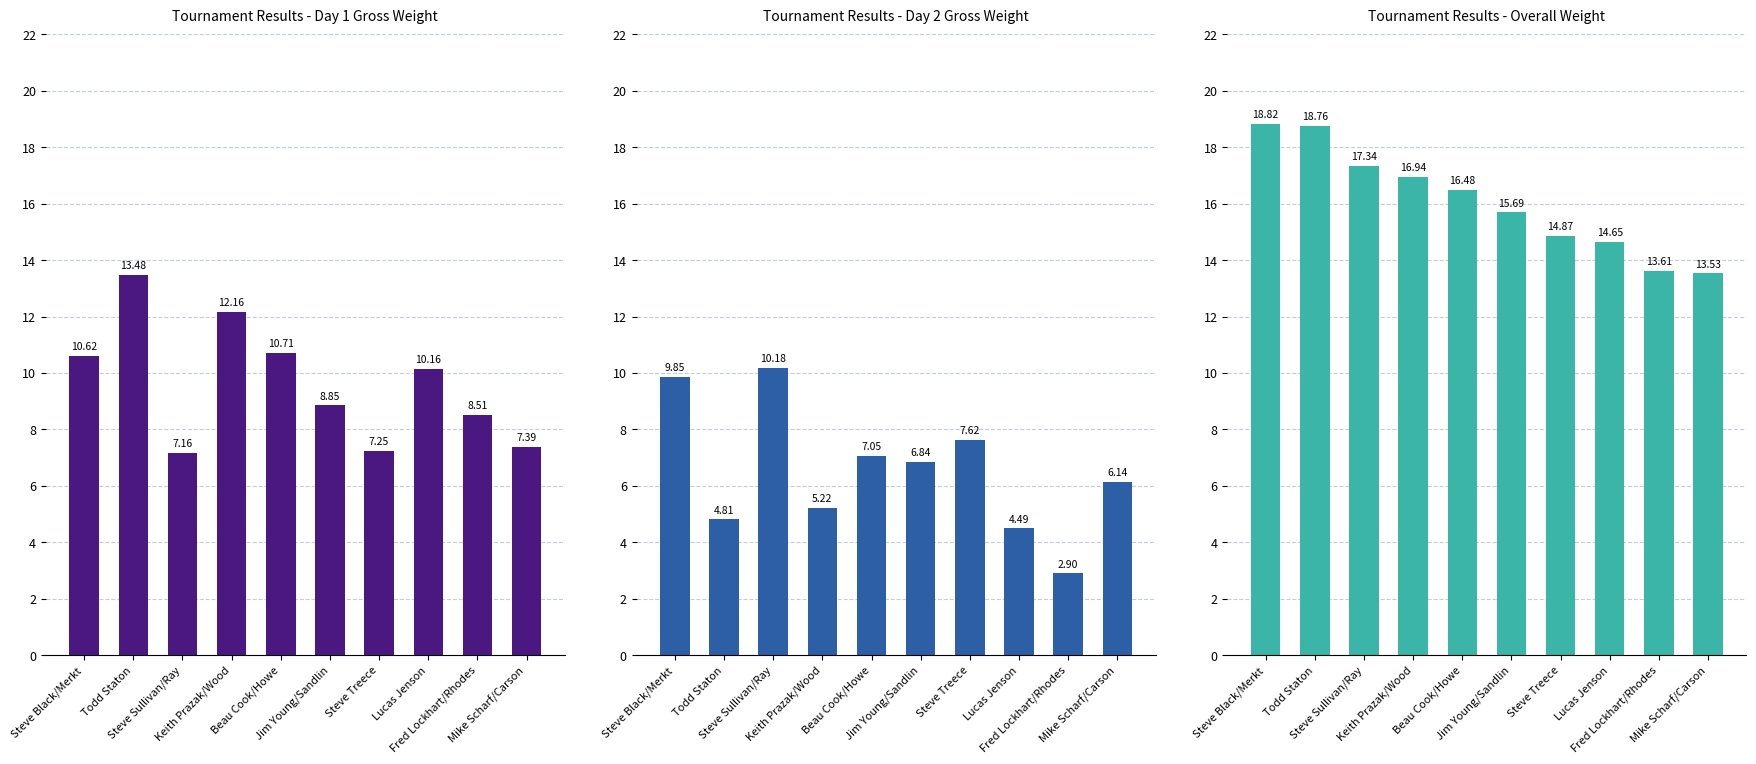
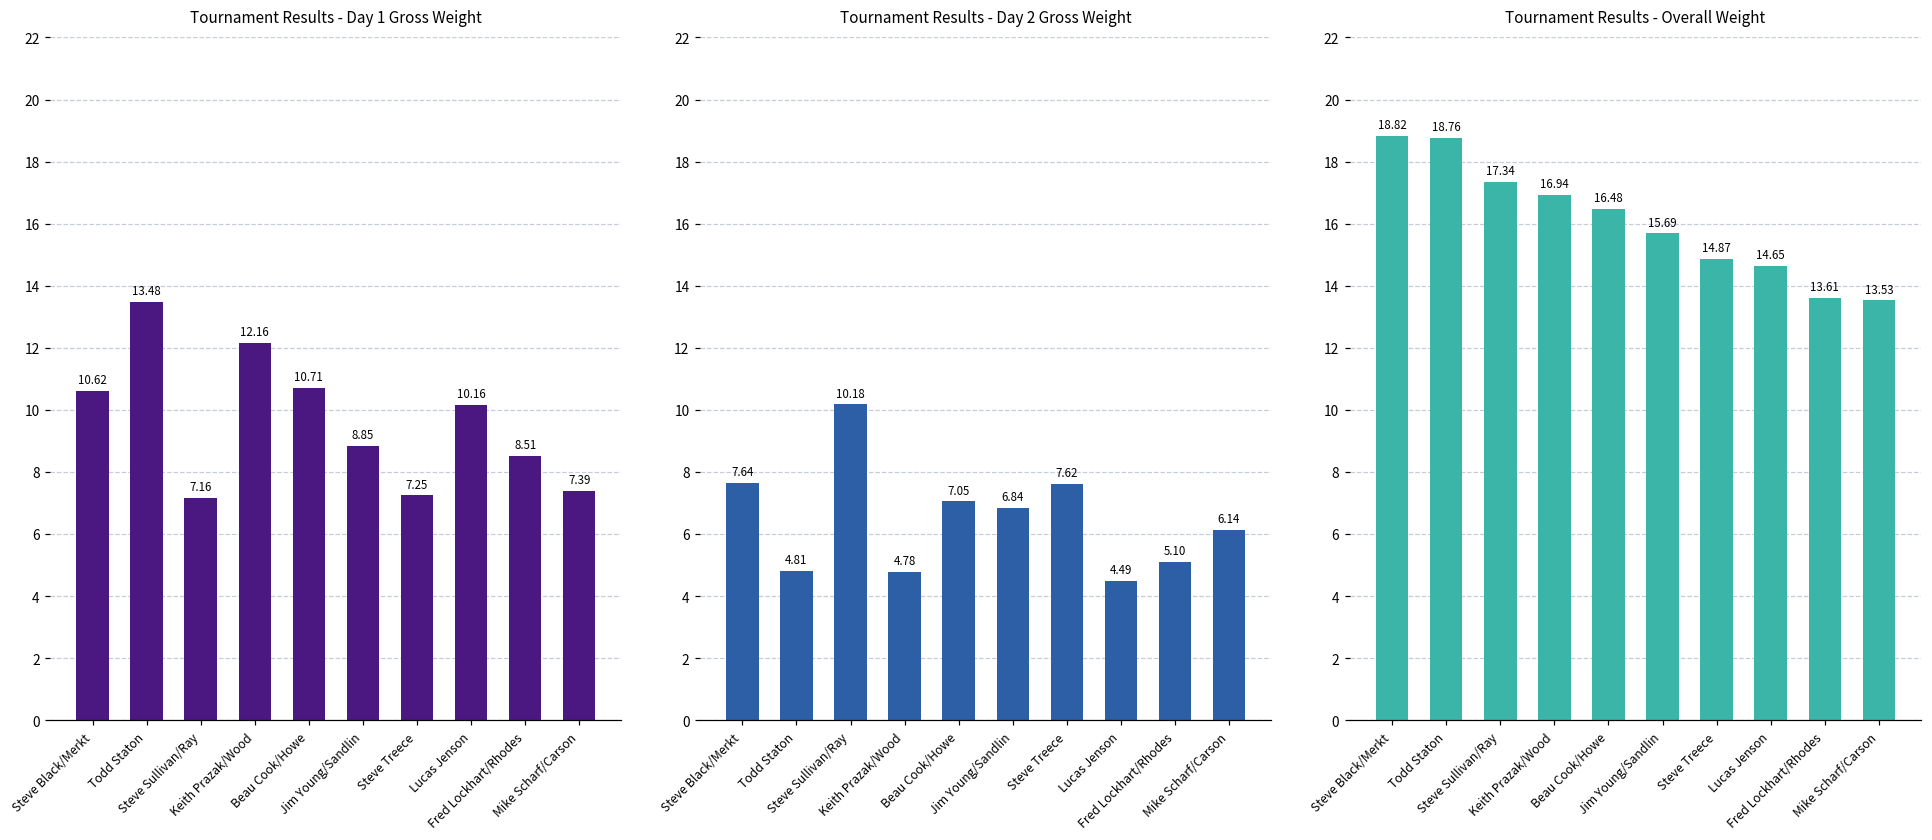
Tournament Results - Day 2 Gross Weight, Steve Black/Merkt: 9.85 -> 7.64
Tournament Results - Day 2 Gross Weight, Keith Prazak/Wood: 5.22 -> 4.78
Tournament Results - Day 2 Gross Weight, Fred Lockhart/Rhodes: 2.90 -> 5.10
